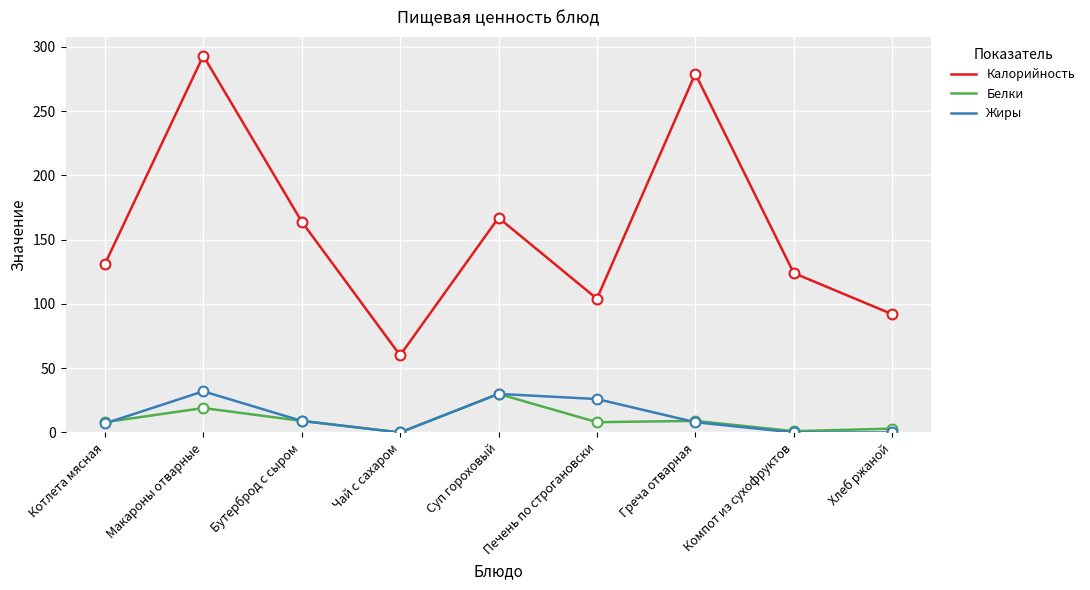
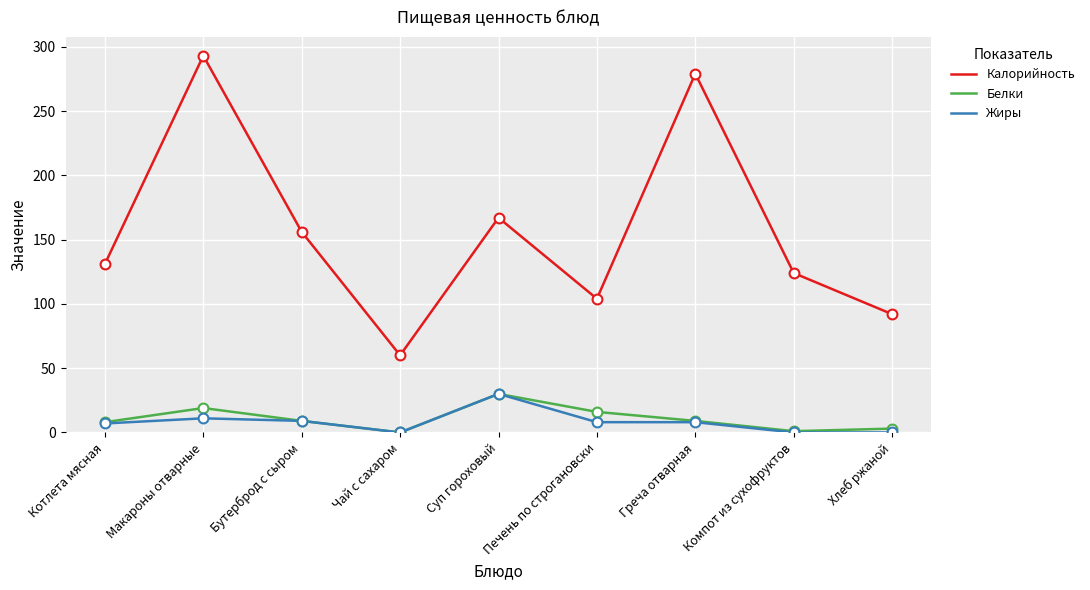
Жиры, Макароны отварные: 32 -> 11
Калорийность, Бутерброд с сыром: 164 -> 156
Белки, Печень по строгановски: 8 -> 16
Жиры, Печень по строгановски: 26 -> 8
